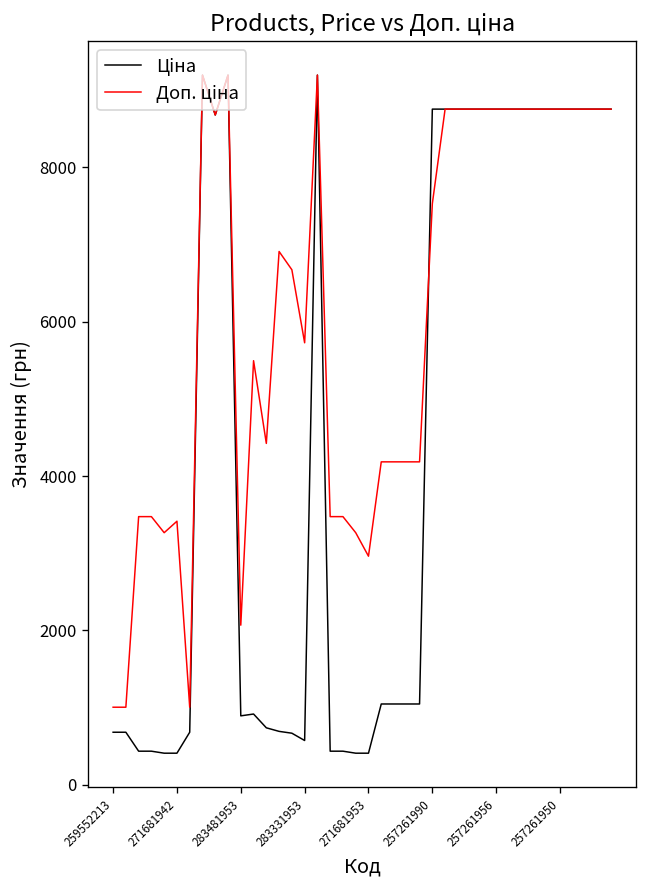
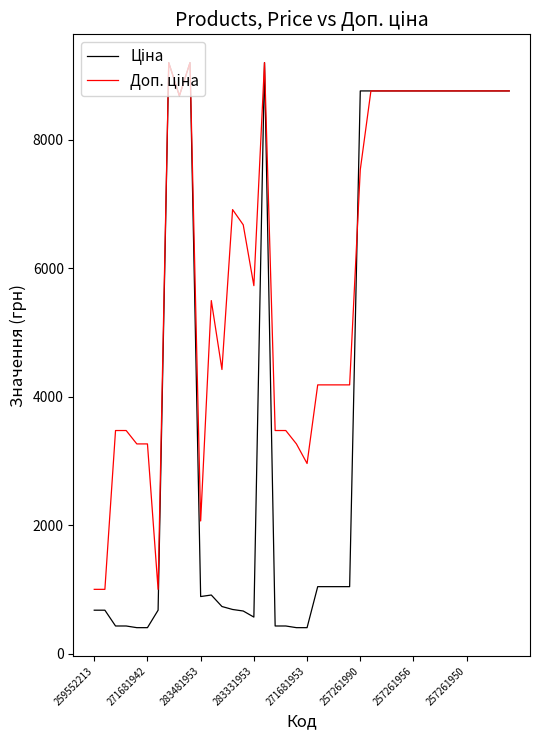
Доп. ціна, 271681942: 3400 -> 3300
